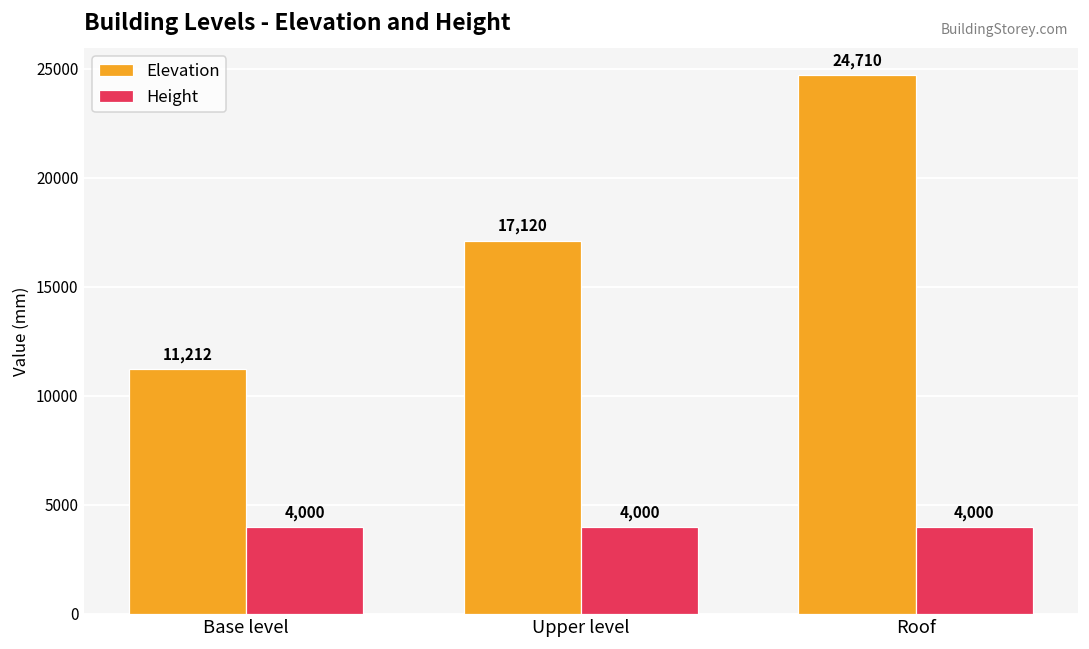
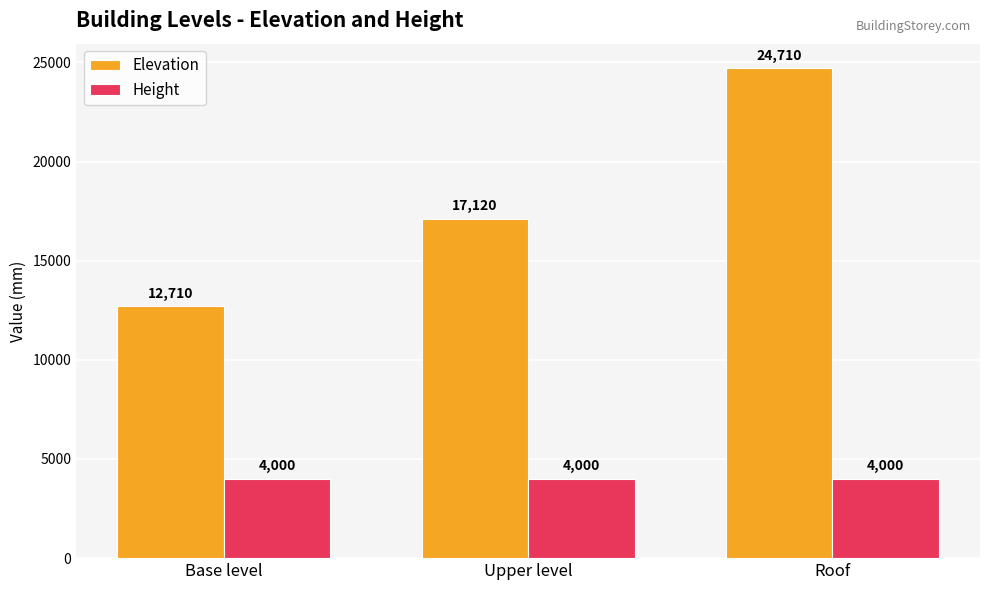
Elevation, Base level: 11,212 -> 12,710
